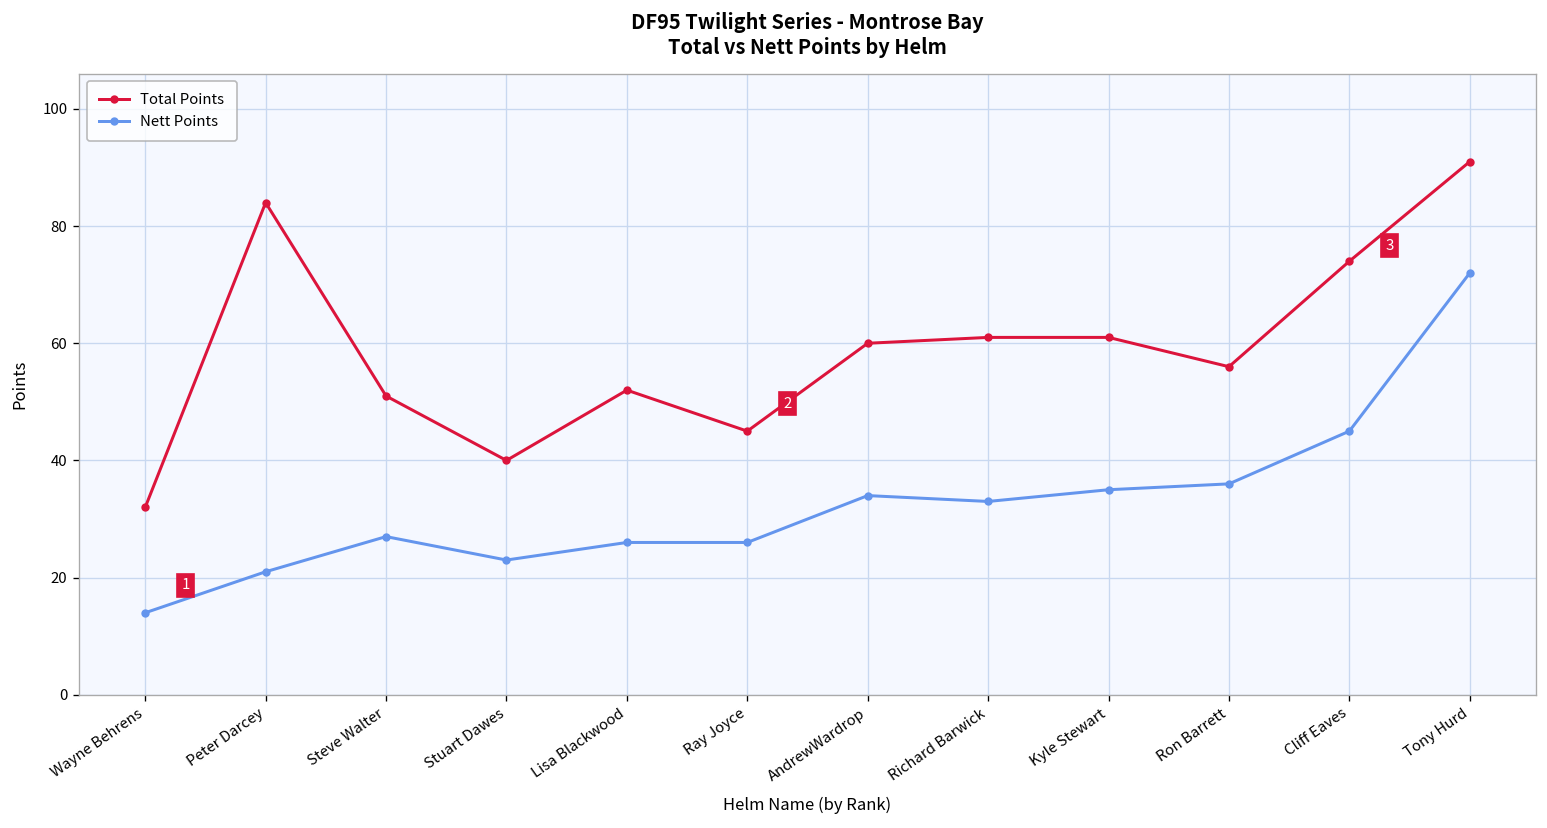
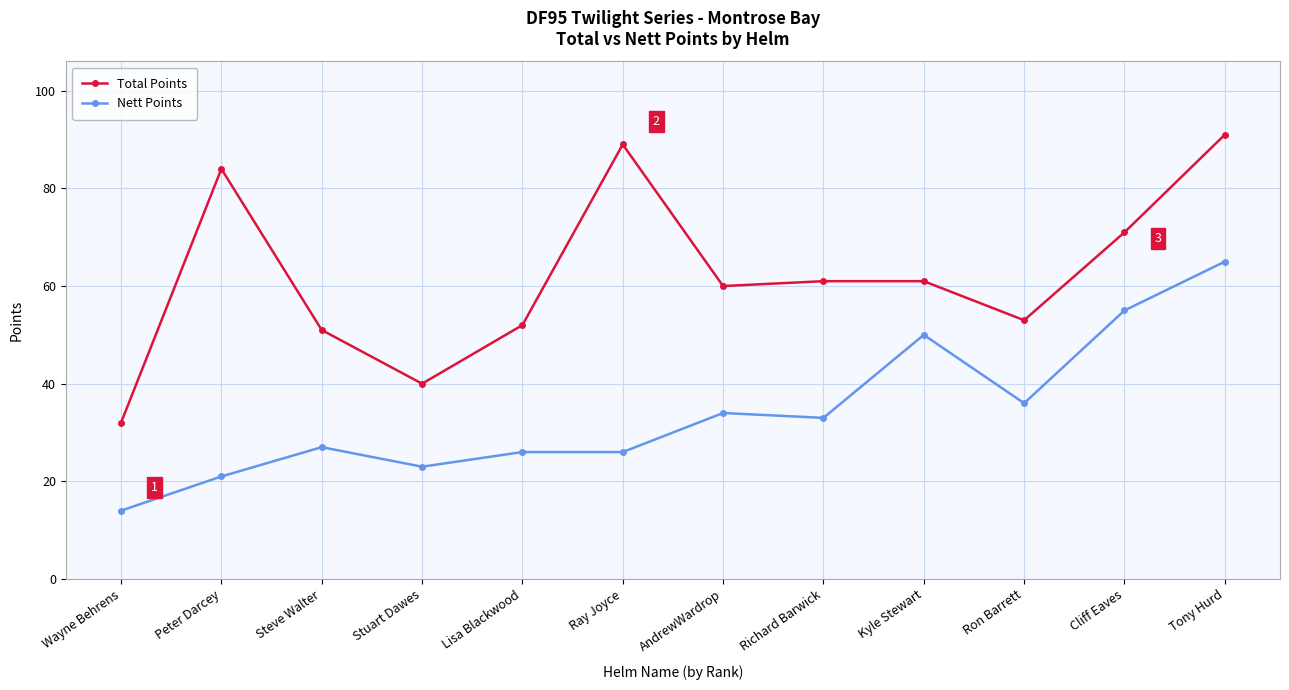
Total Points, Ray Joyce: 45 -> 89
Nett Points, Kyle Stewart: 35 -> 50
Total Points, Ron Barrett: 56 -> 53
Total Points, Cliff Eaves: 74 -> 71
Nett Points, Cliff Eaves: 45 -> 55
Nett Points, Tony Hurd: 72 -> 65
